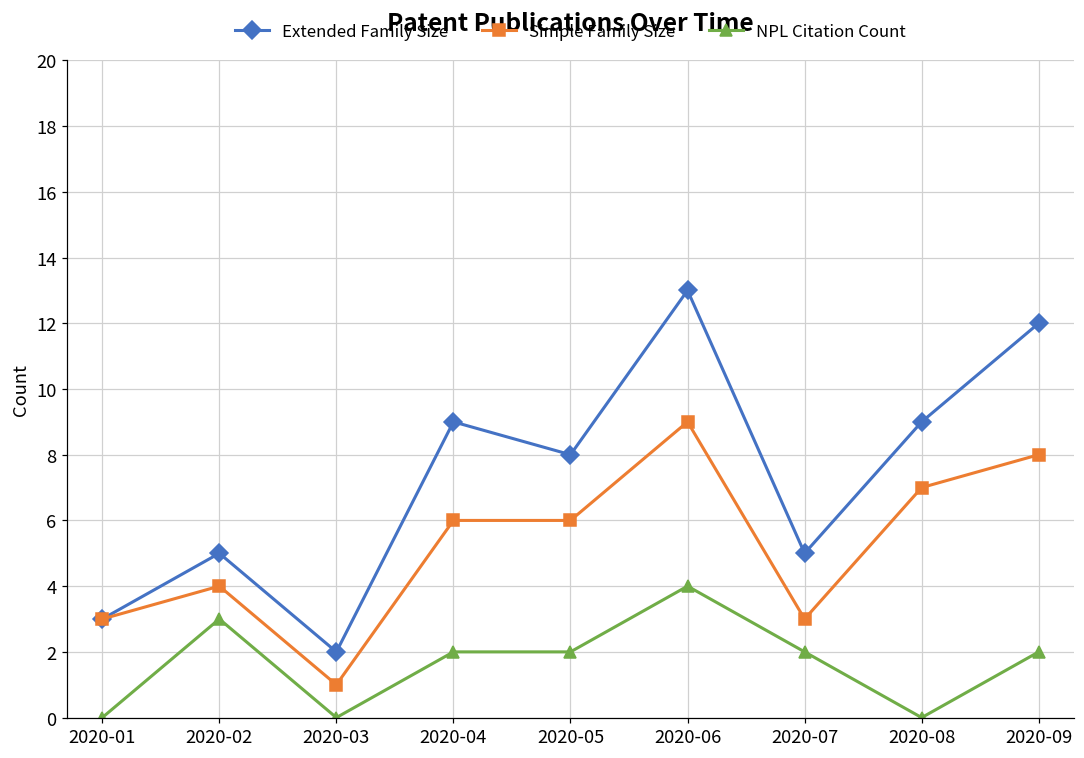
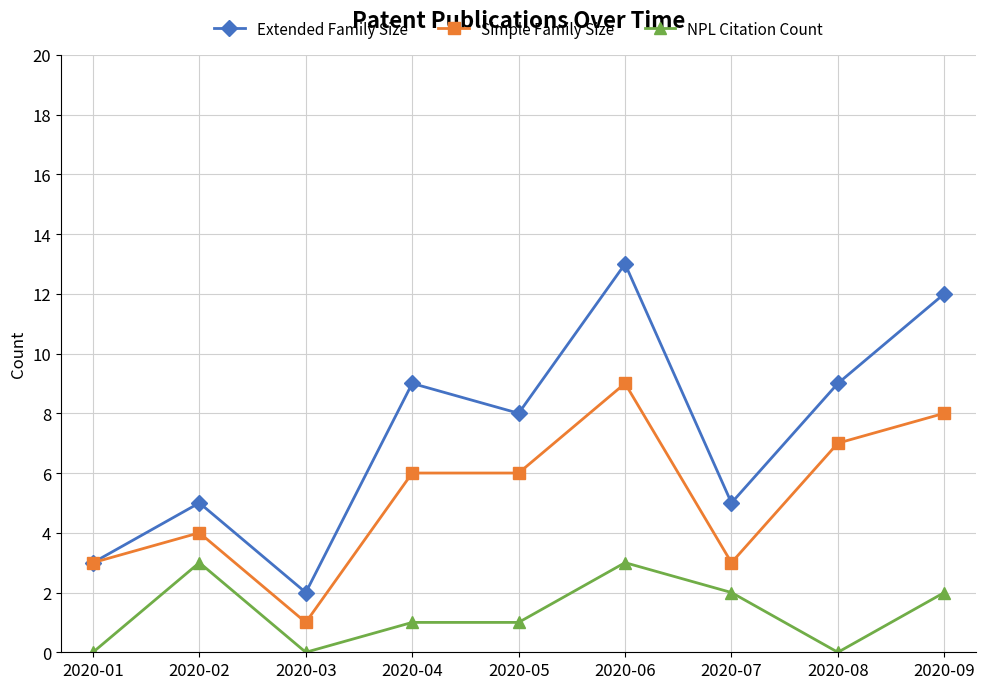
NPL Citation Count, 2020-04: 2 -> 1
NPL Citation Count, 2020-05: 2 -> 1
NPL Citation Count, 2020-06: 4 -> 3
